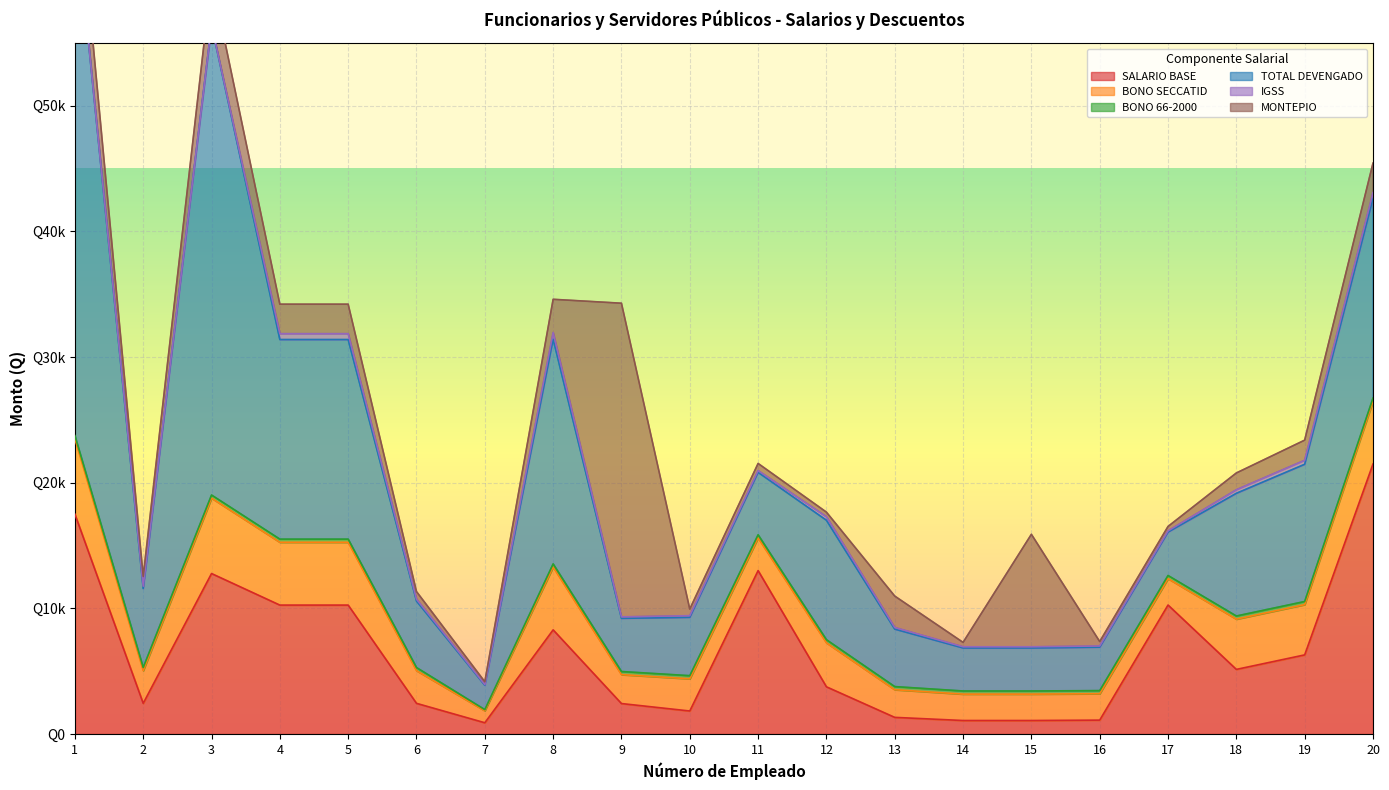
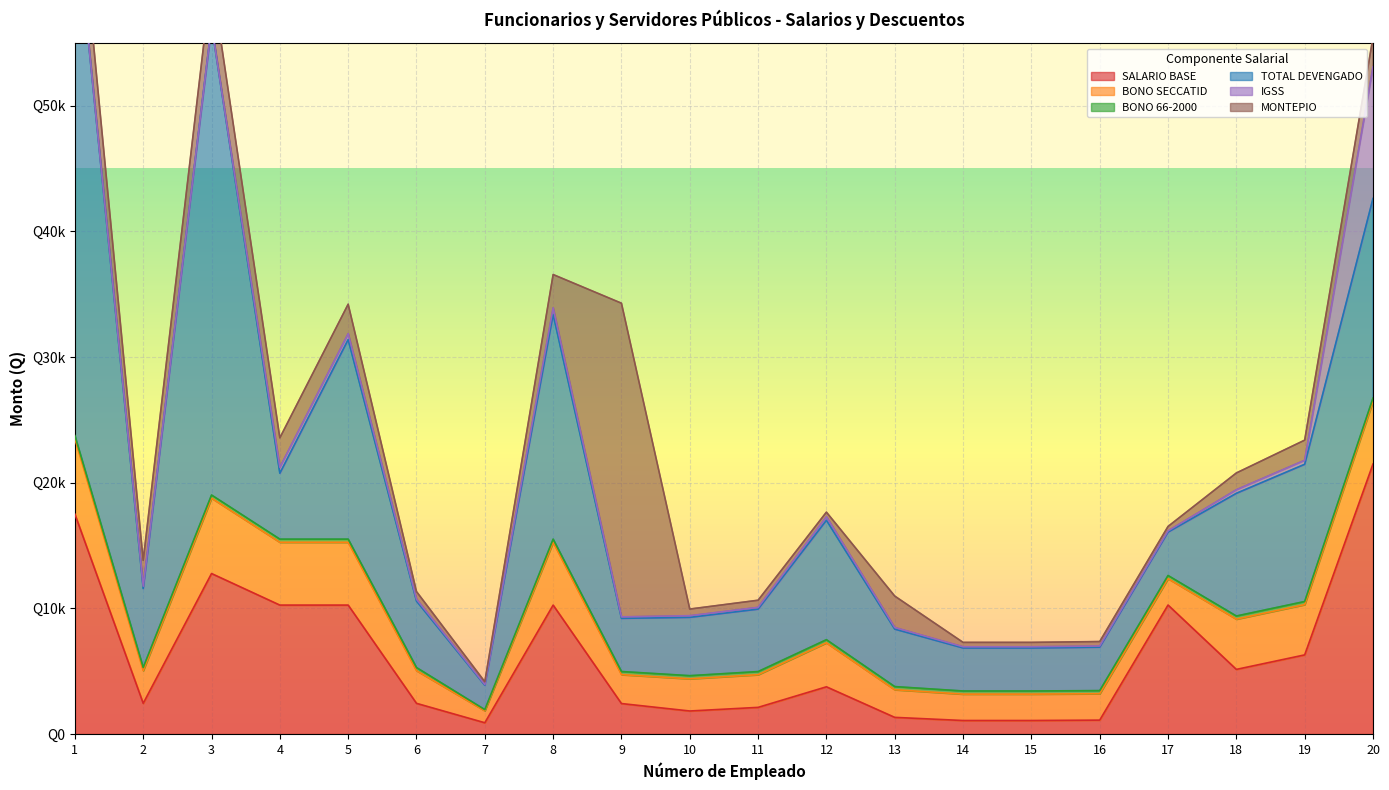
MONTEPIO, 2: Q800 -> Q2100
TOTAL DEVENGADO, 4: Q15900 -> Q5200
SALARIO BASE, 8: Q8300 -> Q10300
SALARIO BASE, 11: Q13000 -> Q2100
MONTEPIO, 15: Q9000 -> Q300
IGSS, 20: Q500 -> Q10500
